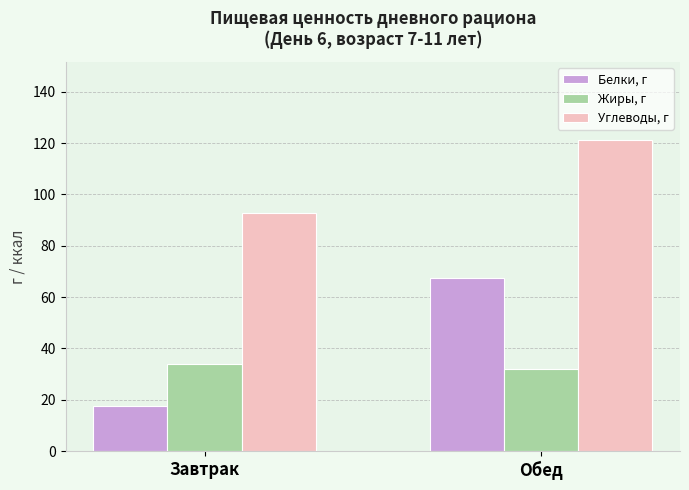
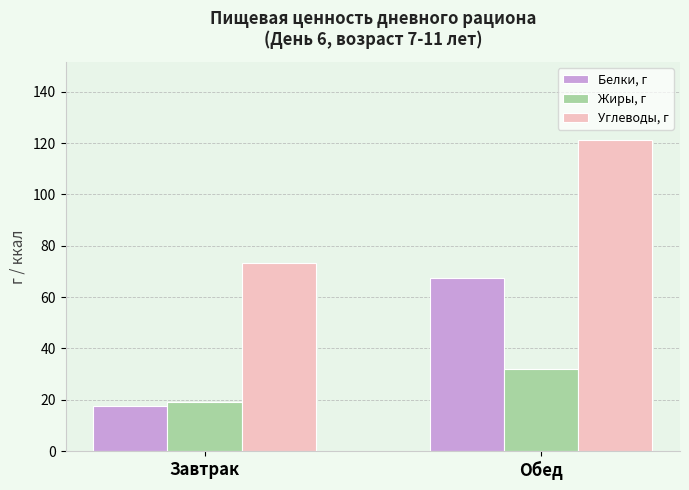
Жиры, г, Завтрак: 34 -> 19
Углеводы, г, Завтрак: 93 -> 73
